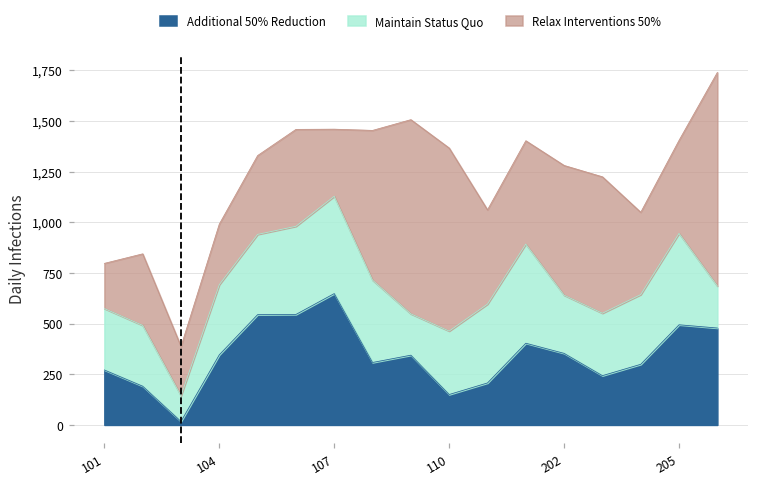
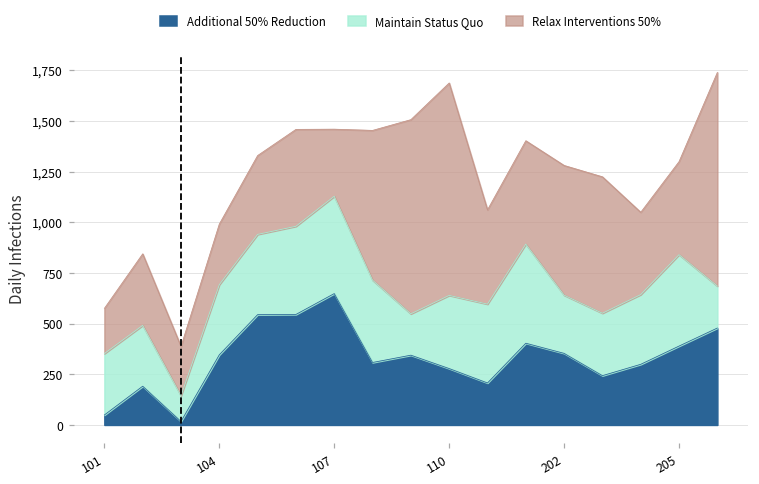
Additional 50% Reduction, 101: 270 -> 50
Additional 50% Reduction, 110: 150 -> 280
Maintain Status Quo, 110: 310 -> 360
Relax Interventions 50%, 110: 900 -> 1,050
Additional 50% Reduction, 205: 490 -> 390
